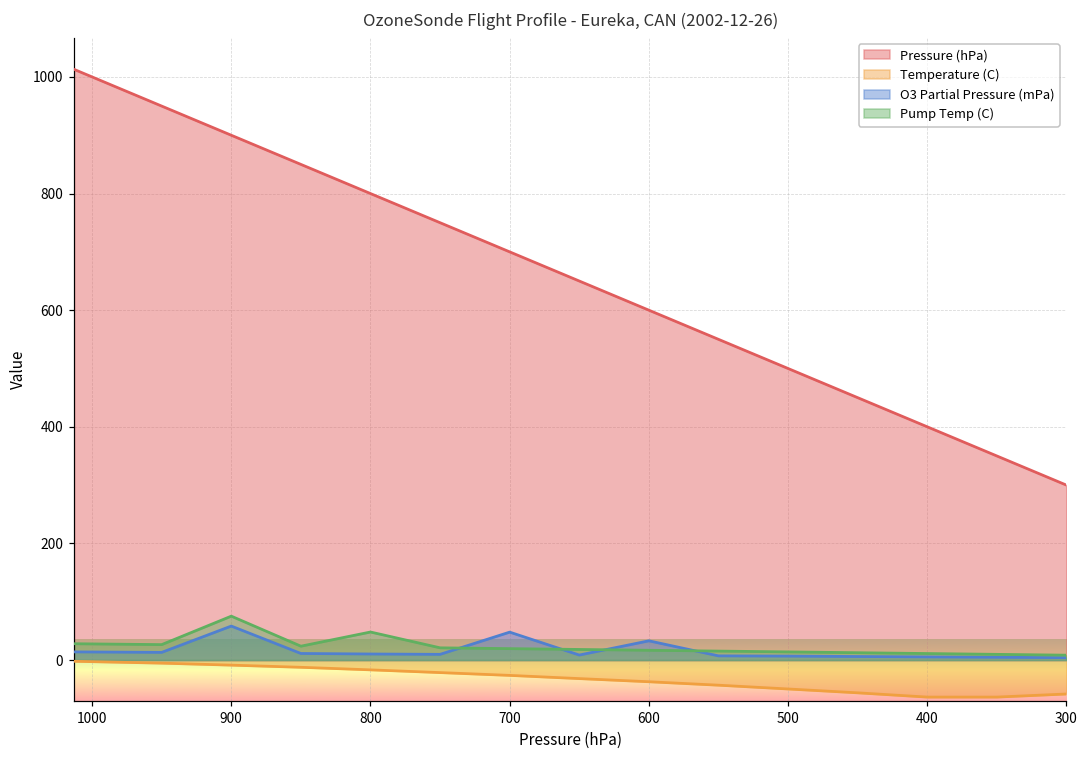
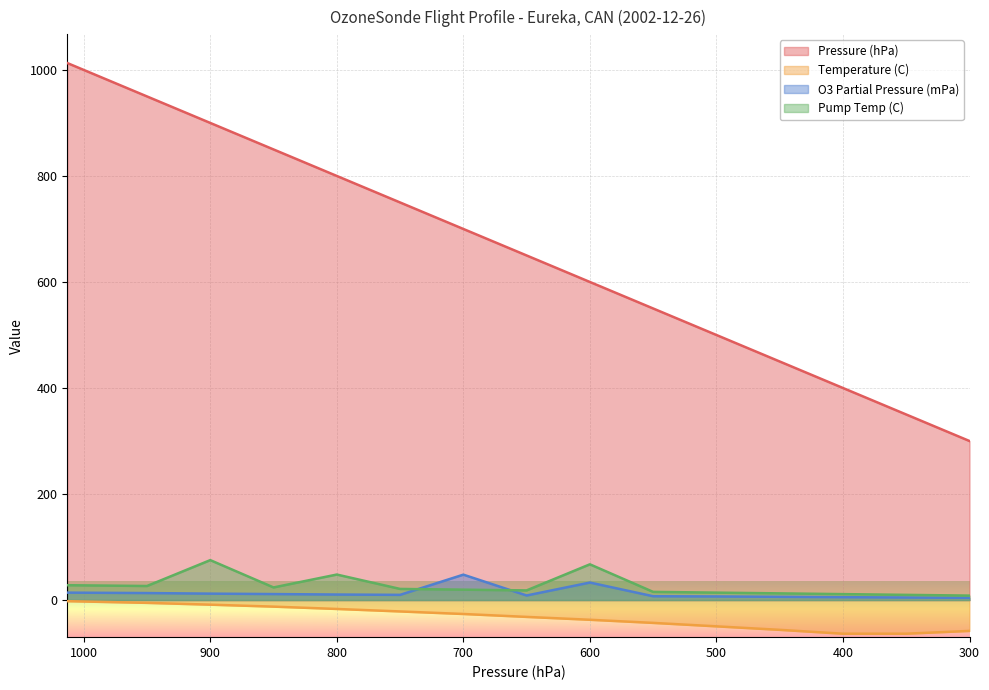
O3 Partial Pressure (mPa), 900: 60 -> 10
Pump Temp (C), 600: 20 -> 70
